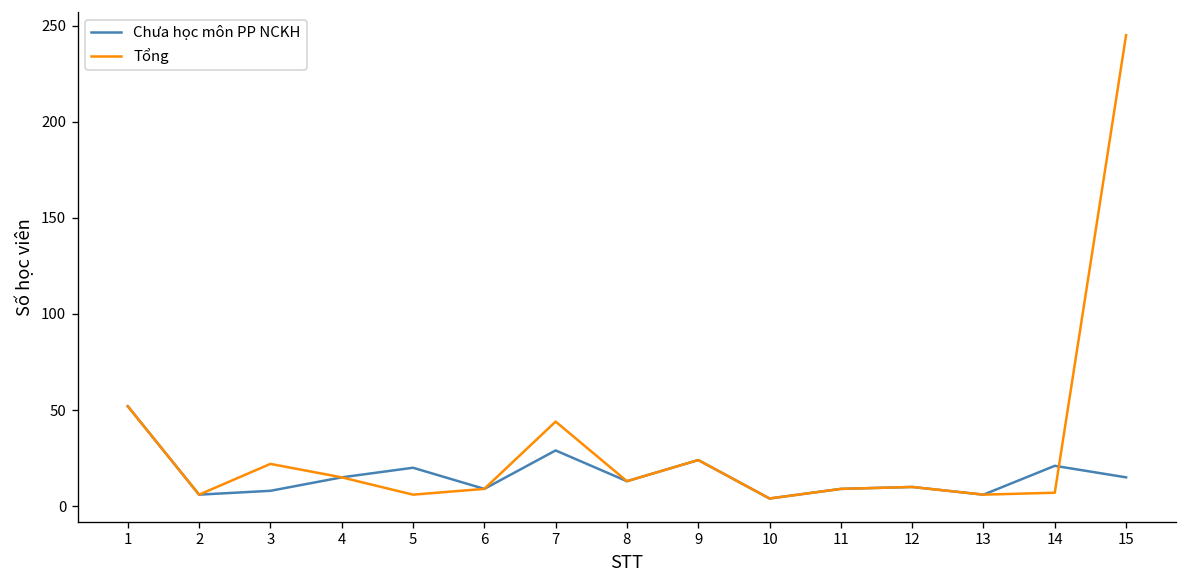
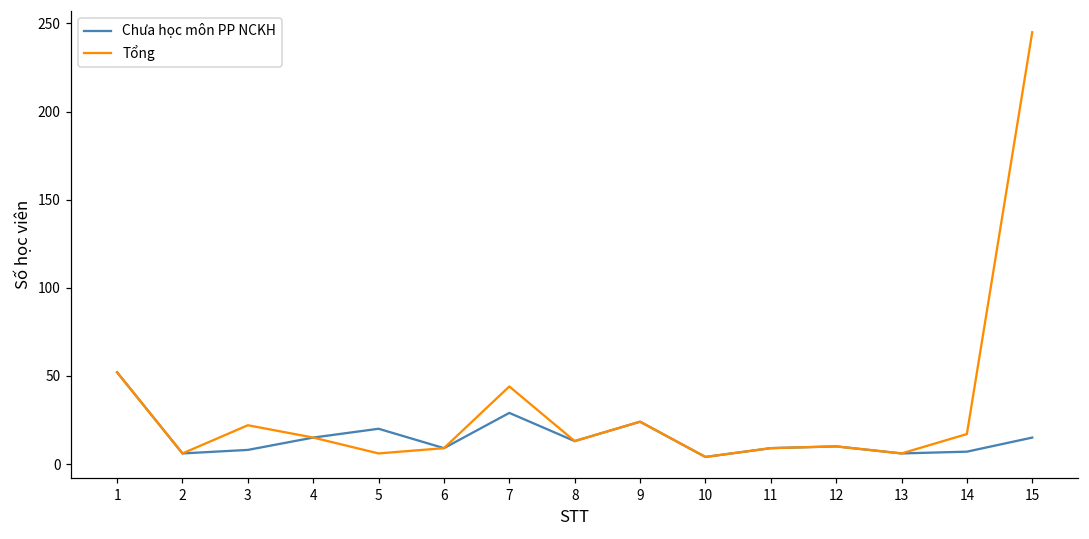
Chưa học môn PP NCKH, 14: 21 -> 7
Tổng, 14: 7 -> 17
